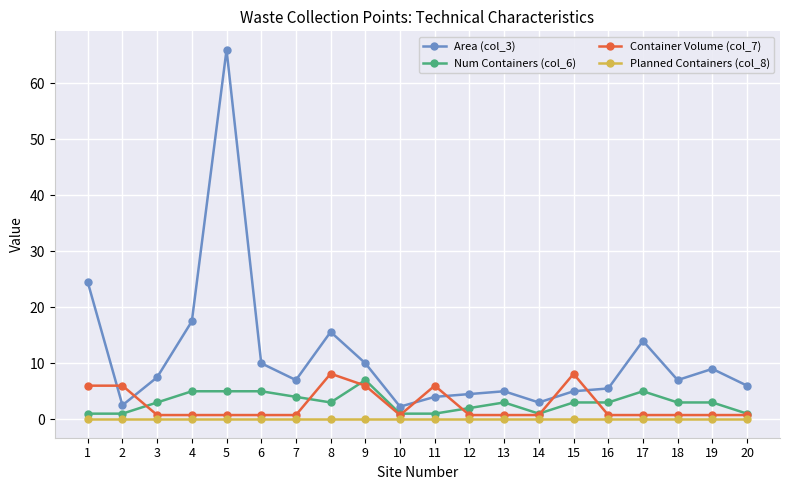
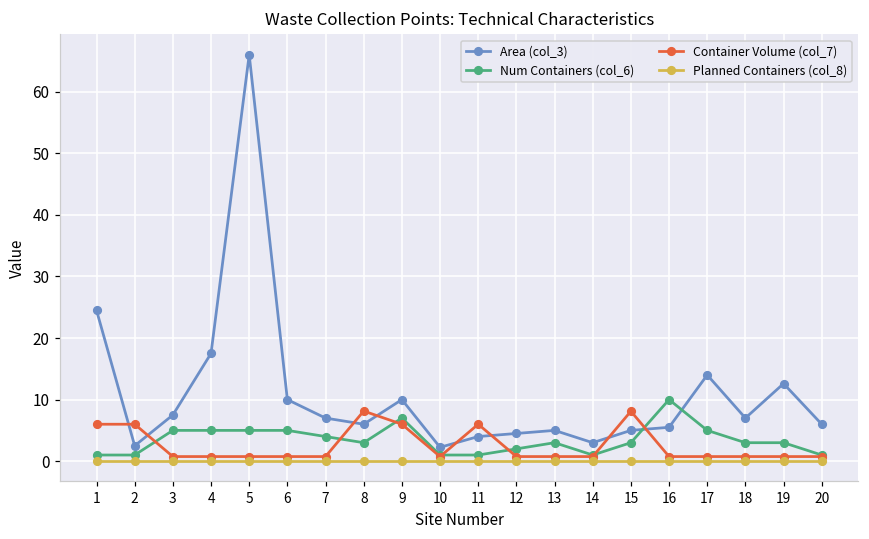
Num Containers (col_6), 3: 3 -> 5
Area (col_3), 8: 16 -> 6
Num Containers (col_6), 16: 3 -> 10
Area (col_3), 19: 9 -> 13
